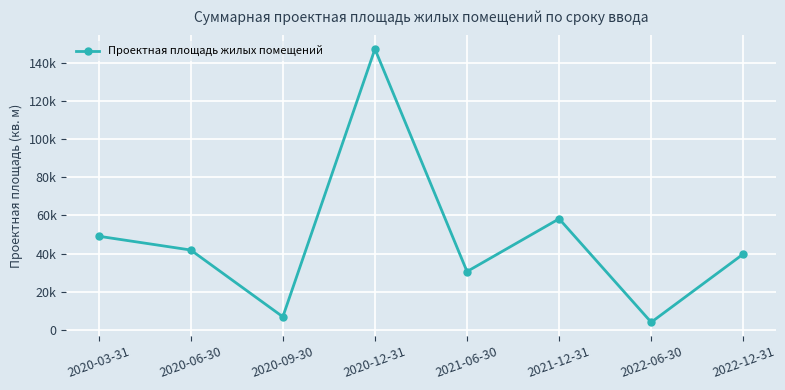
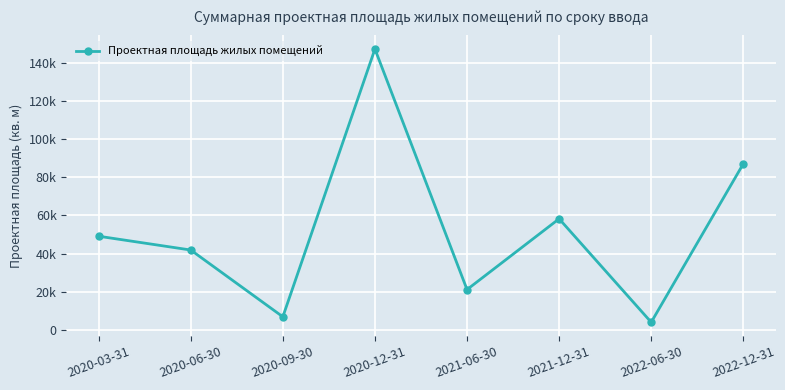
2021-06-30: 31000 -> 21000
2022-12-31: 40000 -> 87000
